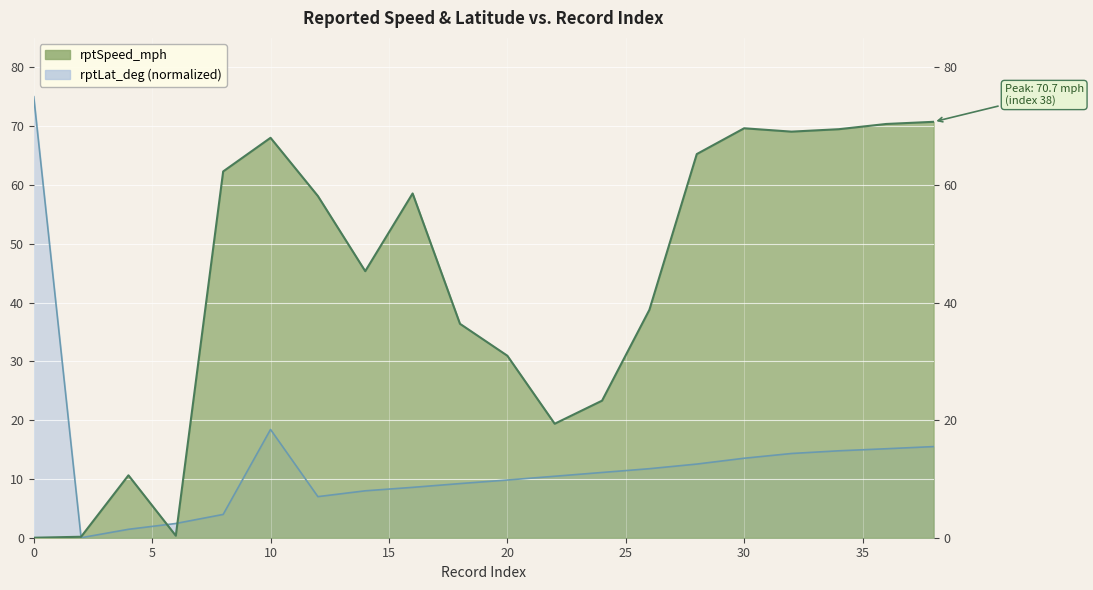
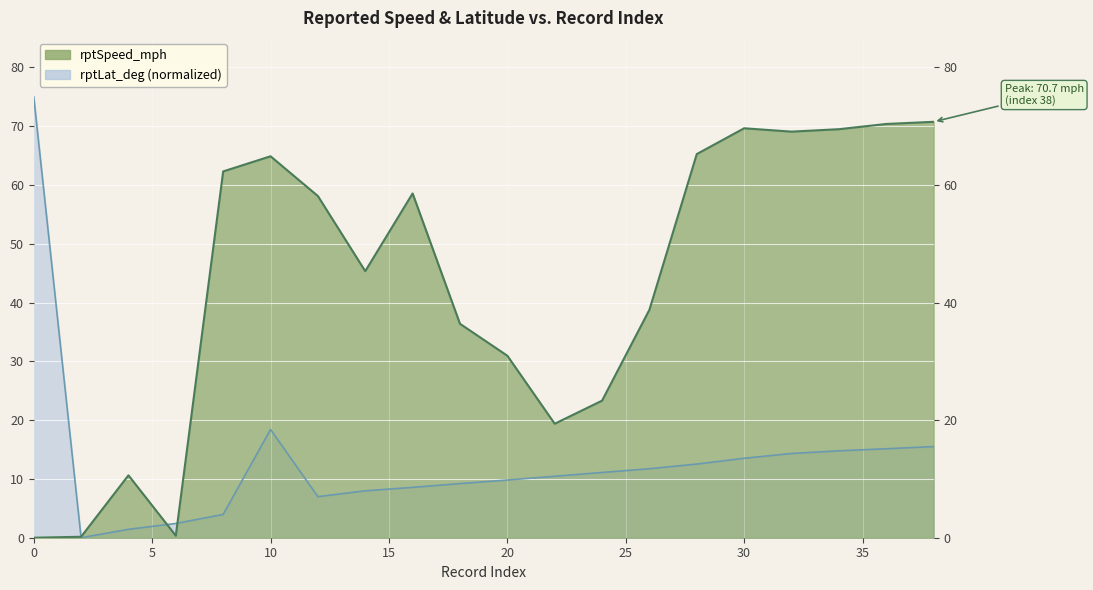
rptSpeed_mph, 10: 68 -> 65
